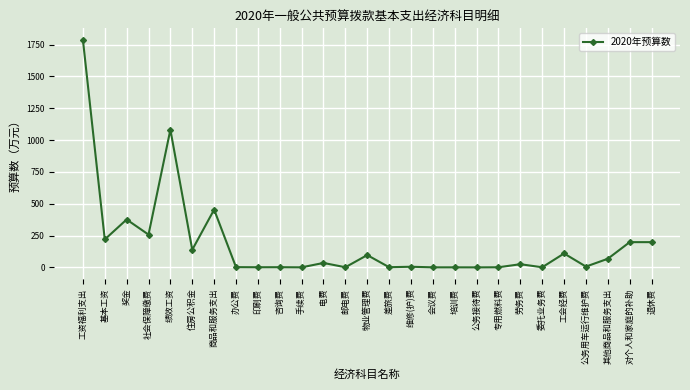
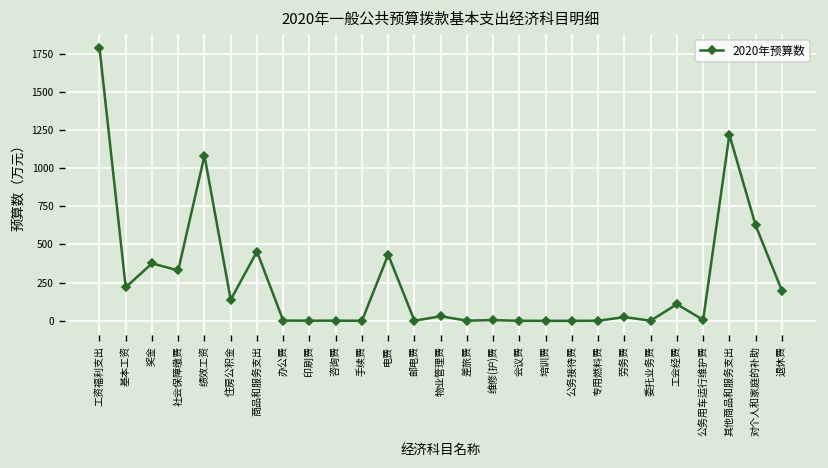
社会保障缴费: 260 -> 330
电费: 40 -> 430
物业管理费: 100 -> 30
其他商品和服务支出: 70 -> 1220
对个人和家庭的补助: 200 -> 620
